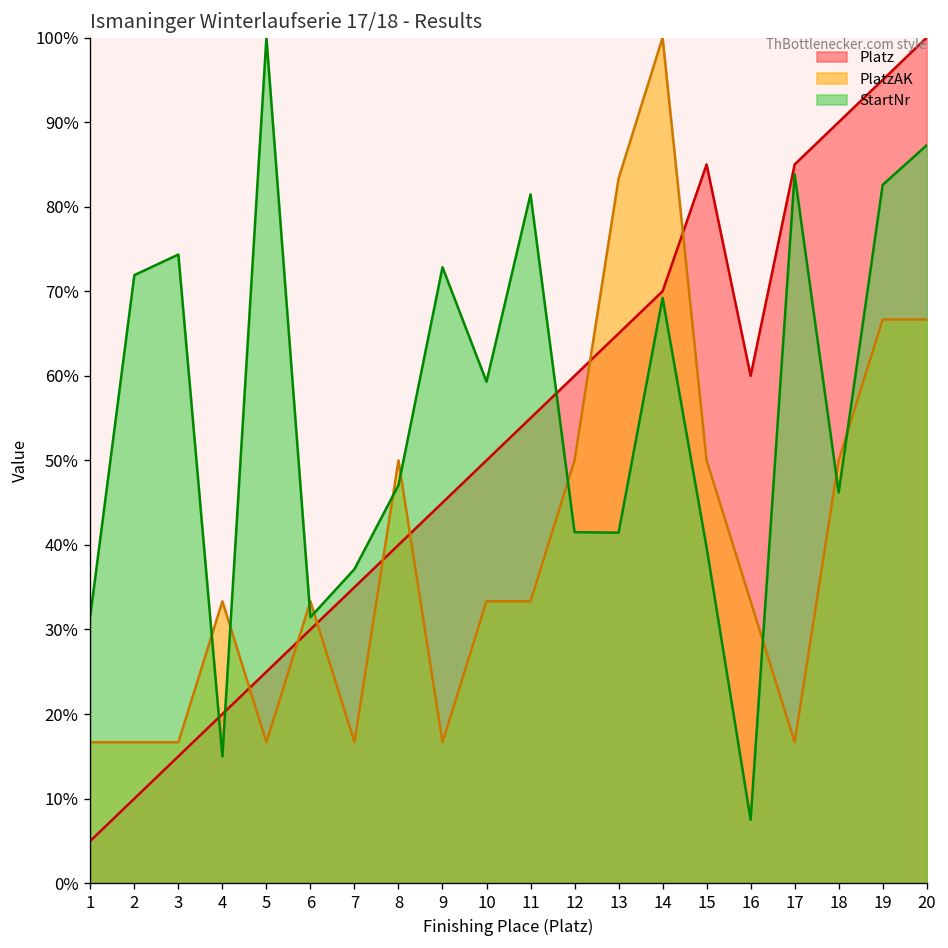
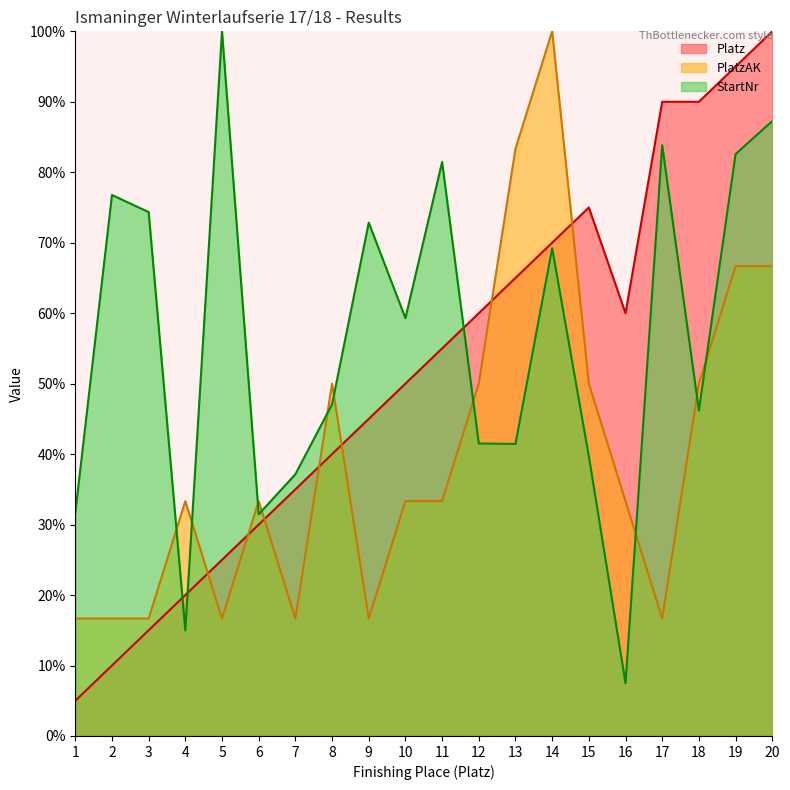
StartNr, 2: 72% -> 77%
Platz, 15: 85% -> 75%
Platz, 17: 85% -> 90%
